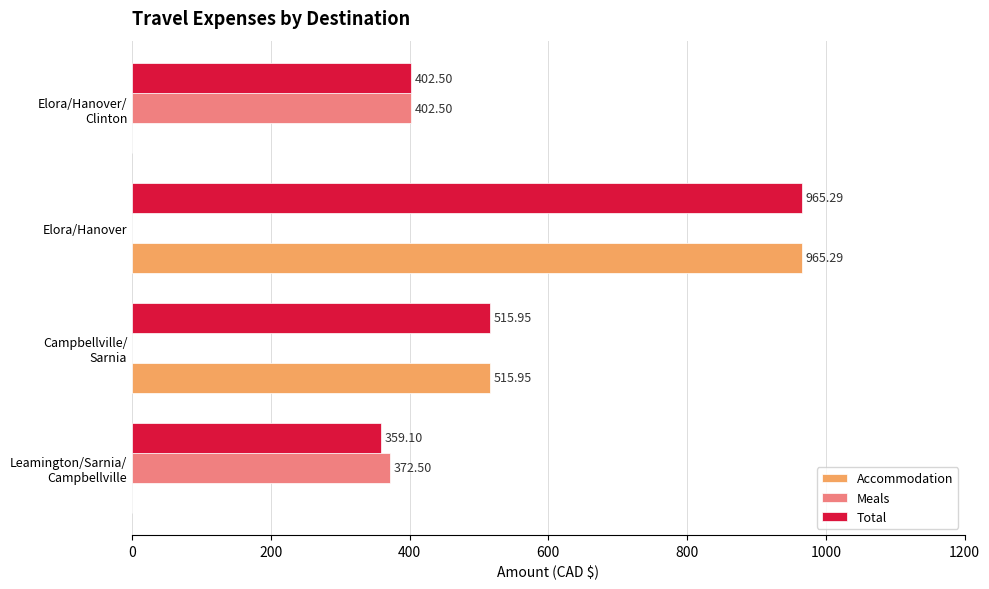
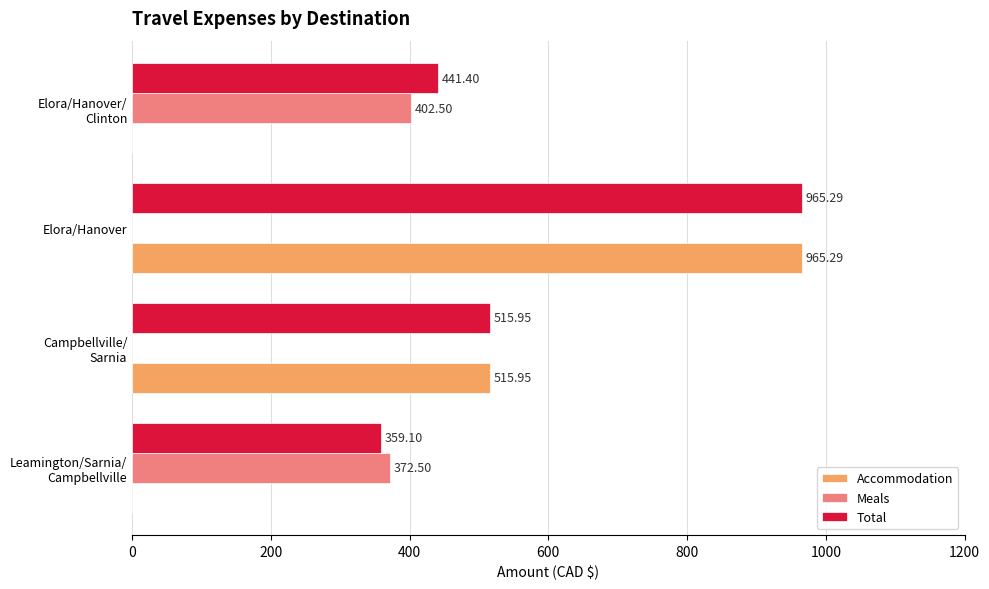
Total, Elora/Hanover/ Clinton: 402.50 -> 441.40
